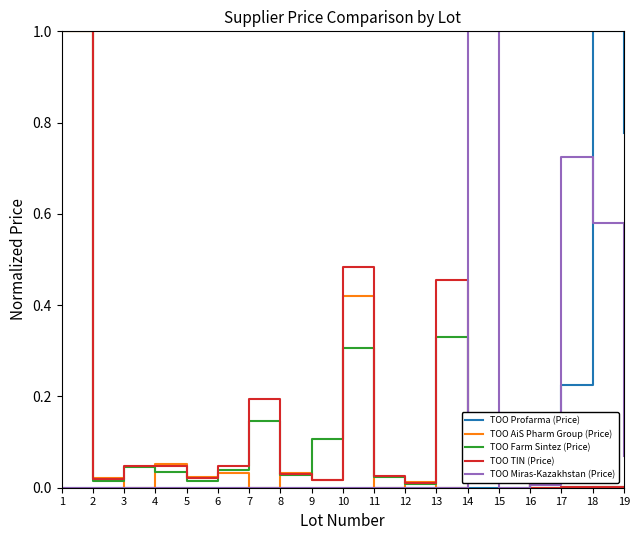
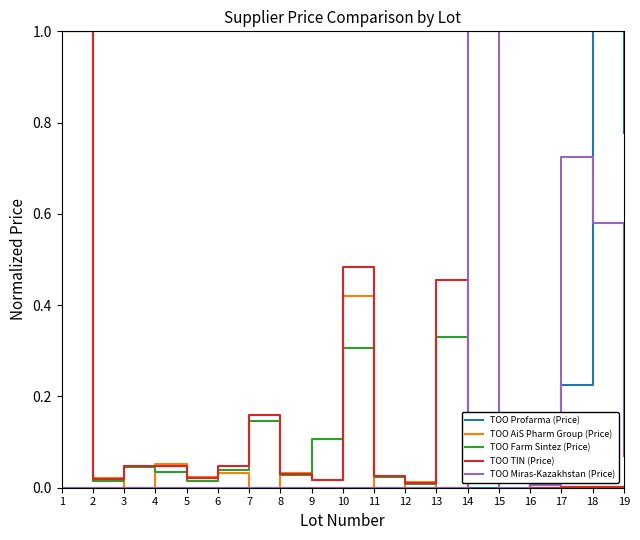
TOO TIN (Price), 7: 0.19 -> 0.16
